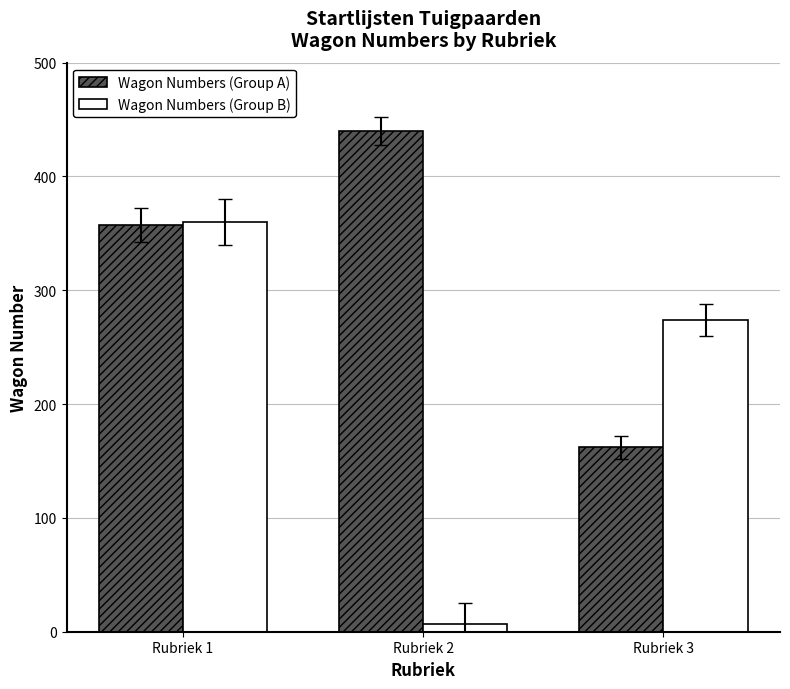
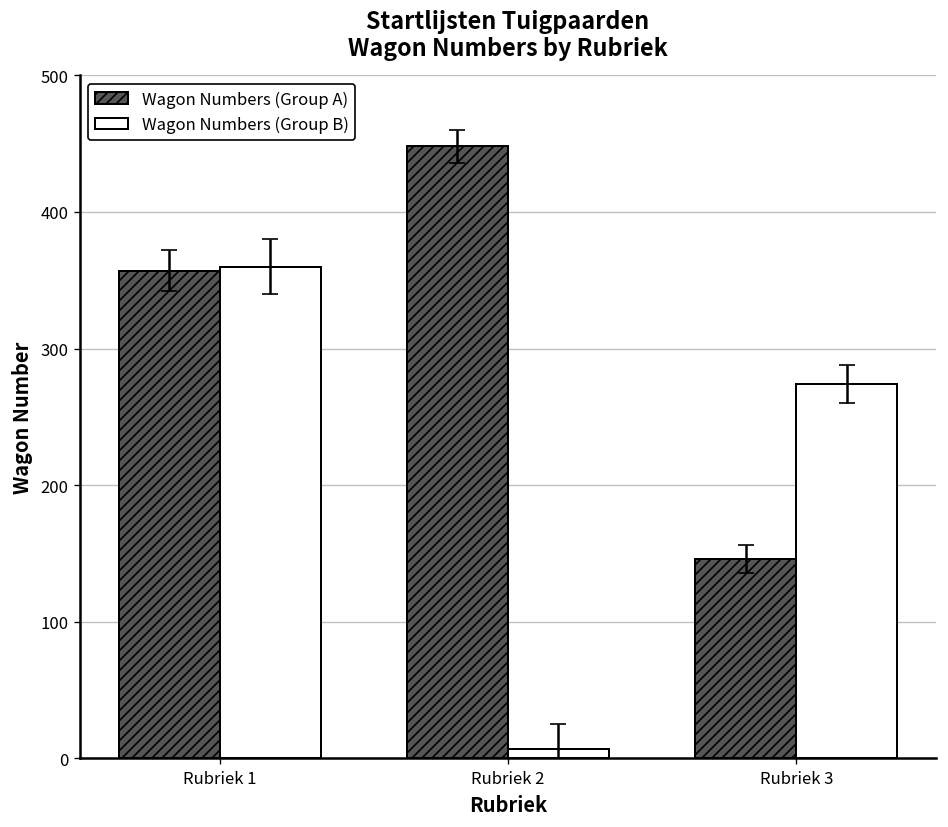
Wagon Numbers (Group A), Rubriek 2: 440 -> 448
Wagon Numbers (Group A), Rubriek 3: 162 -> 146
